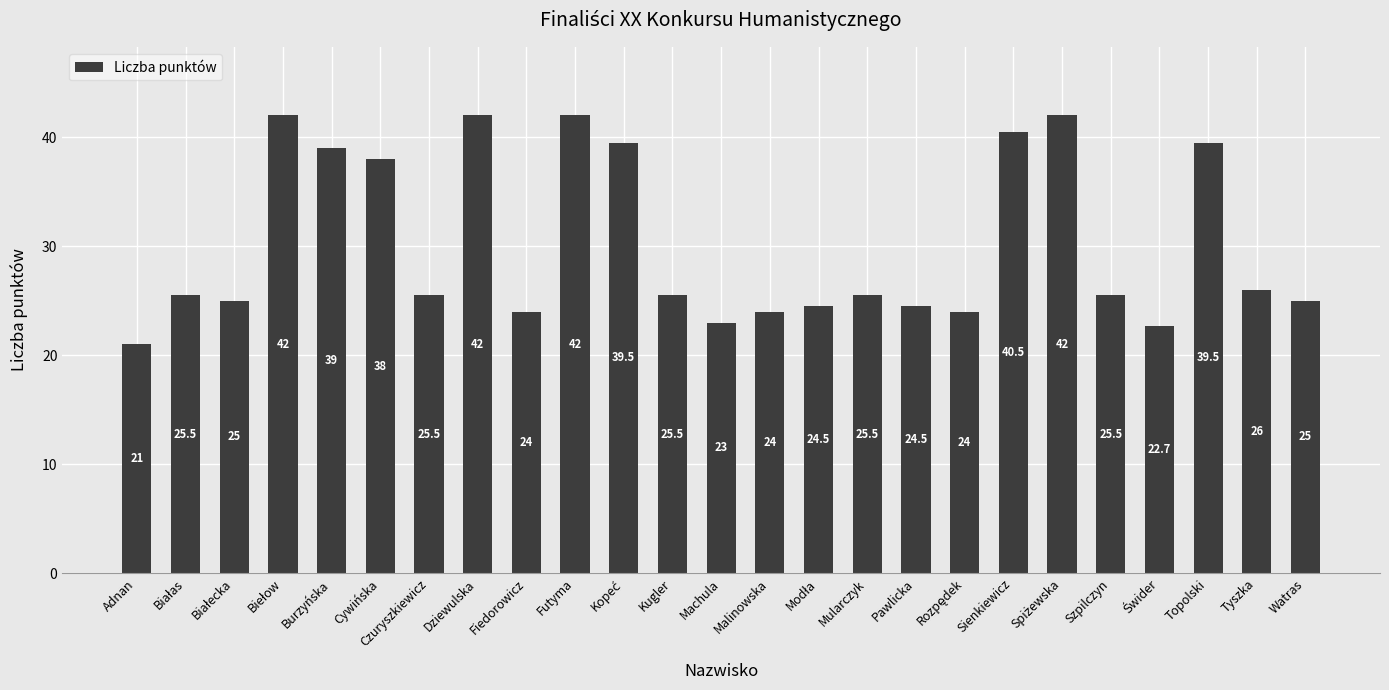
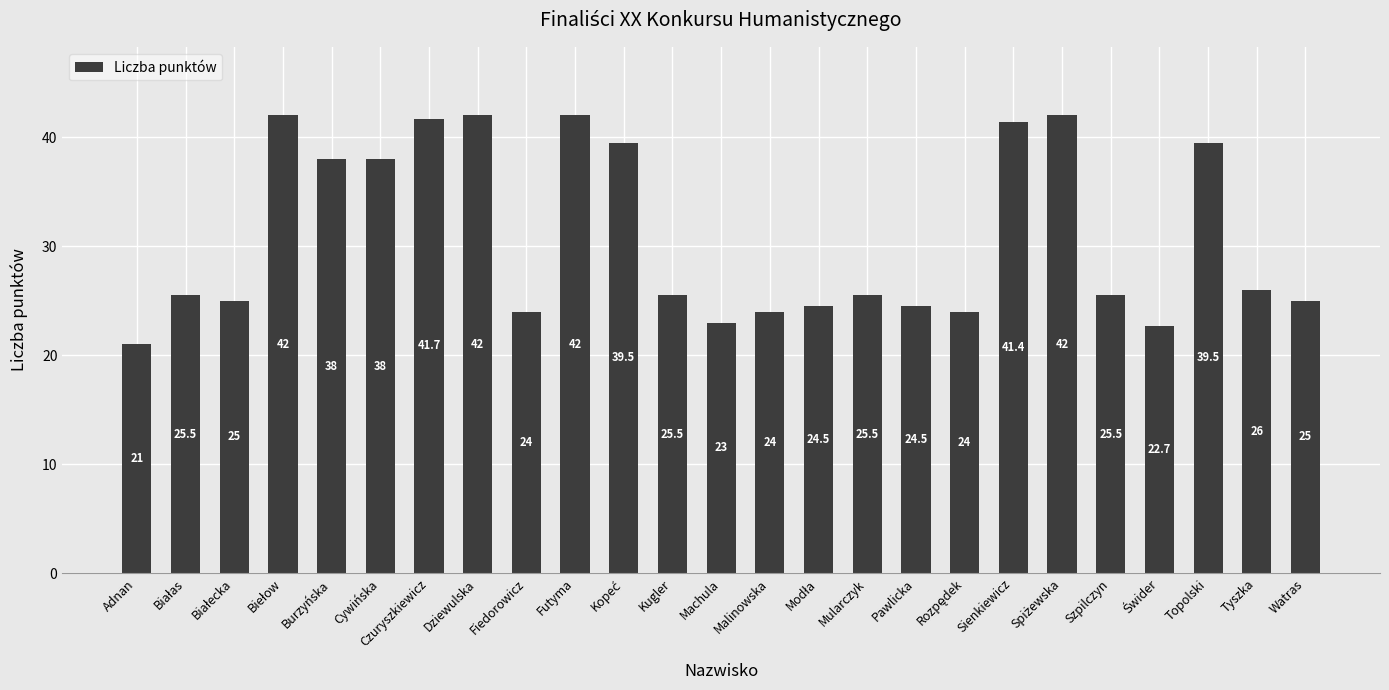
Burzyńska: 39 -> 38
Czuryszkiewicz: 25.5 -> 41.7
Sienkiewicz: 40.5 -> 41.4
